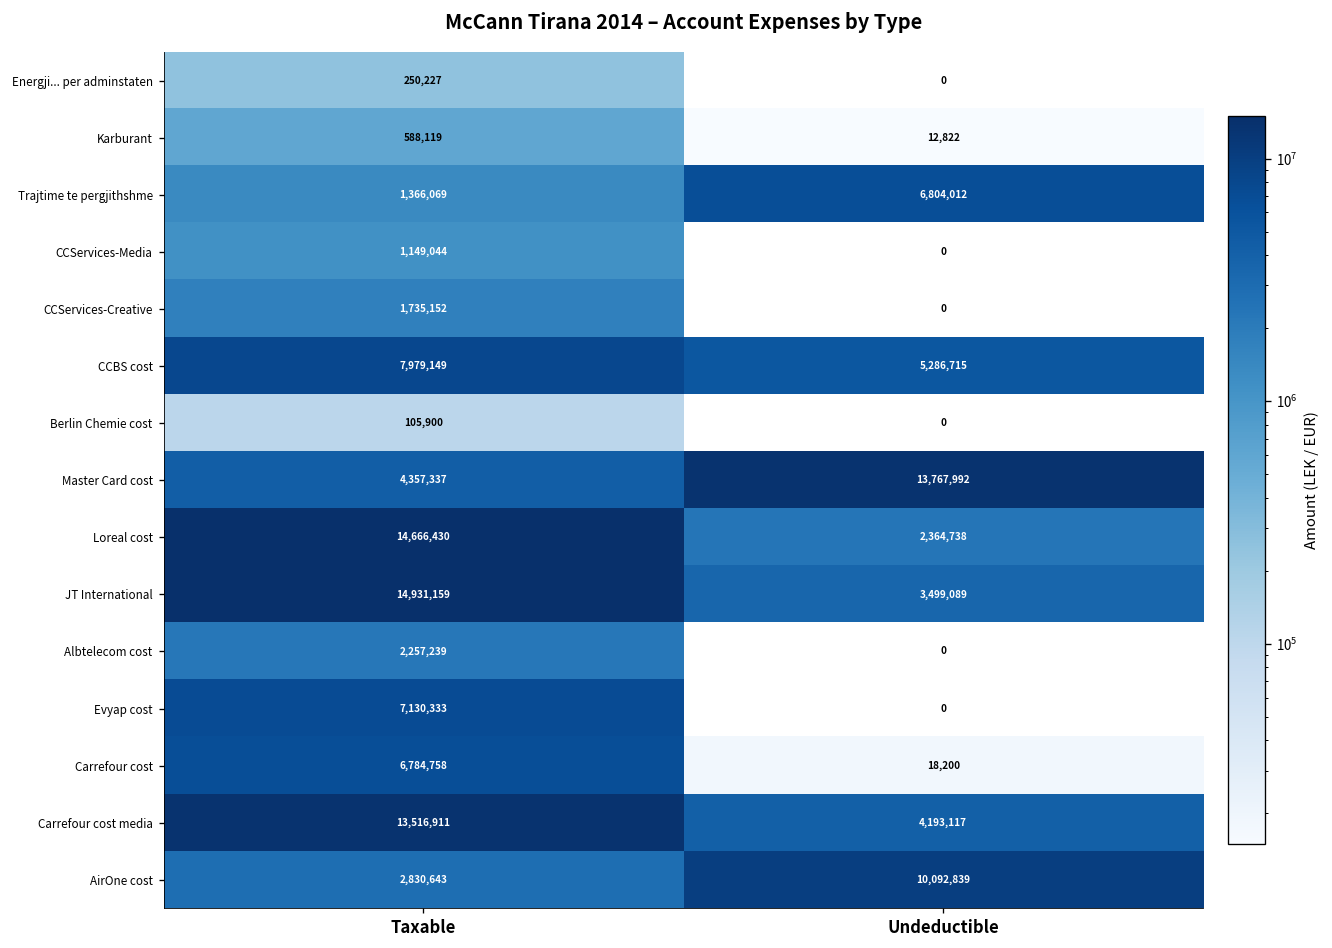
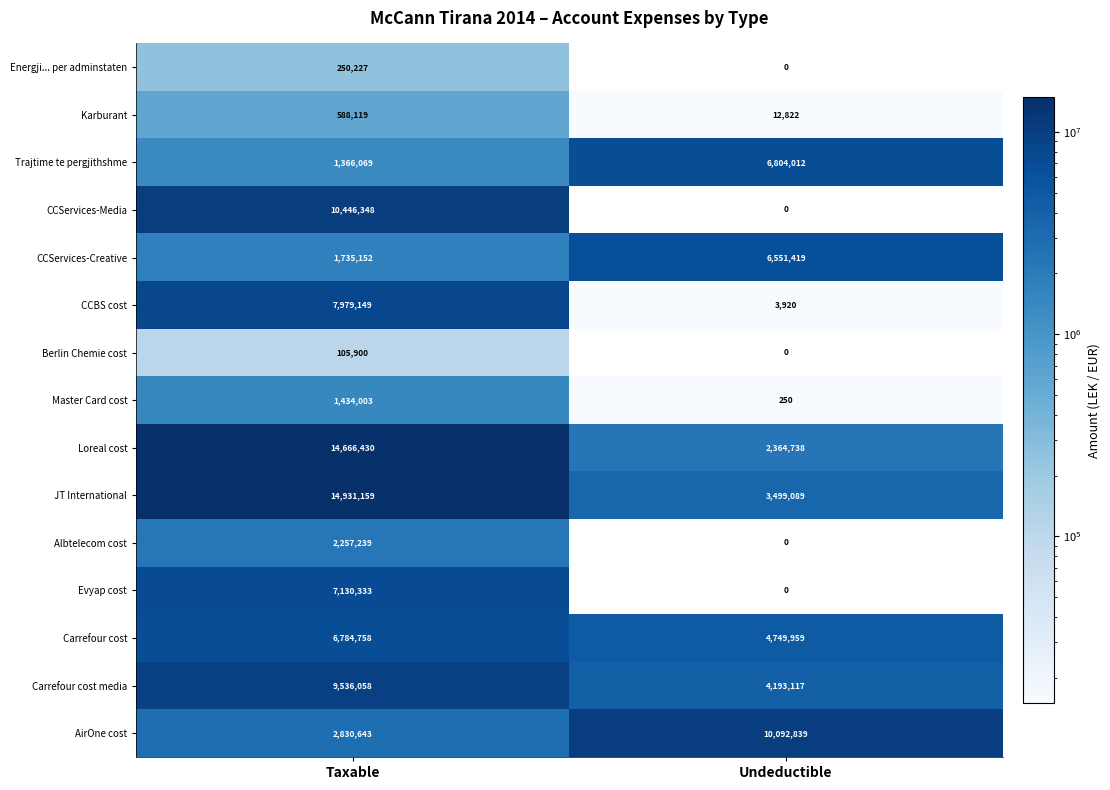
CCServices-Media, Taxable: 1,149,044 -> 10,446,348
CCServices-Creative, Undeductible: 0 -> 6,551,419
CCBS cost, Undeductible: 5,286,715 -> 3,920
Master Card cost, Taxable: 4,357,337 -> 1,434,003
Master Card cost, Undeductible: 13,767,992 -> 250
Carrefour cost, Undeductible: 18,200 -> 4,749,959
Carrefour cost media, Taxable: 13,516,911 -> 9,536,058
